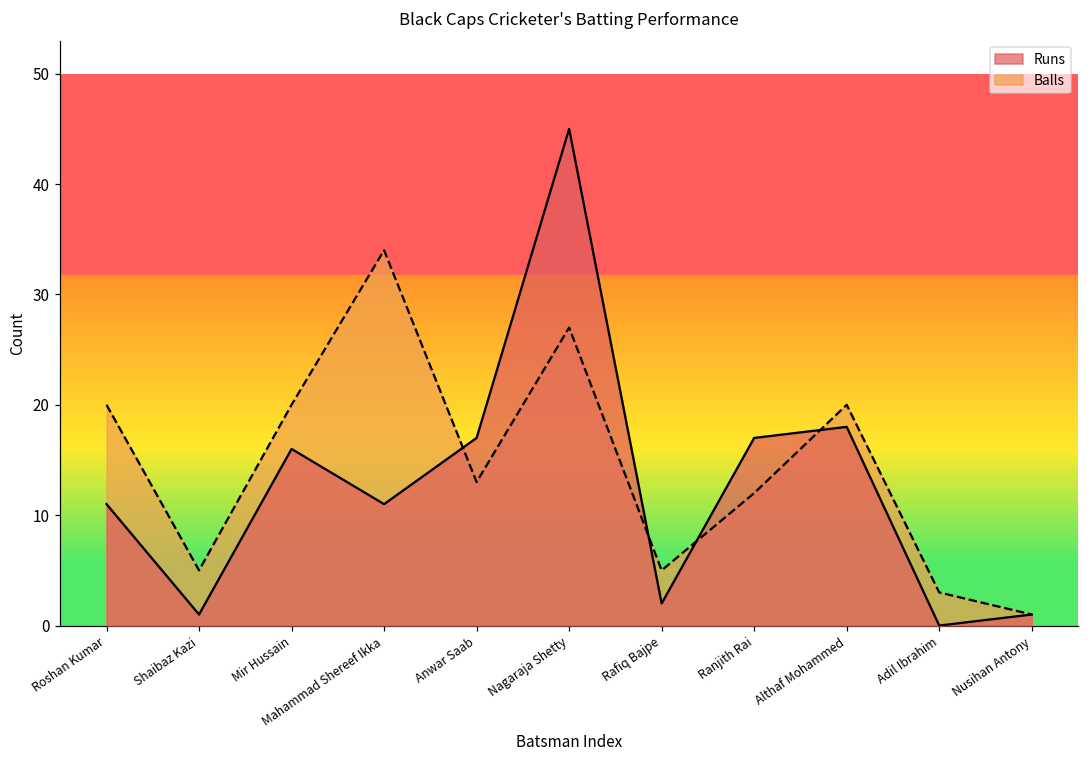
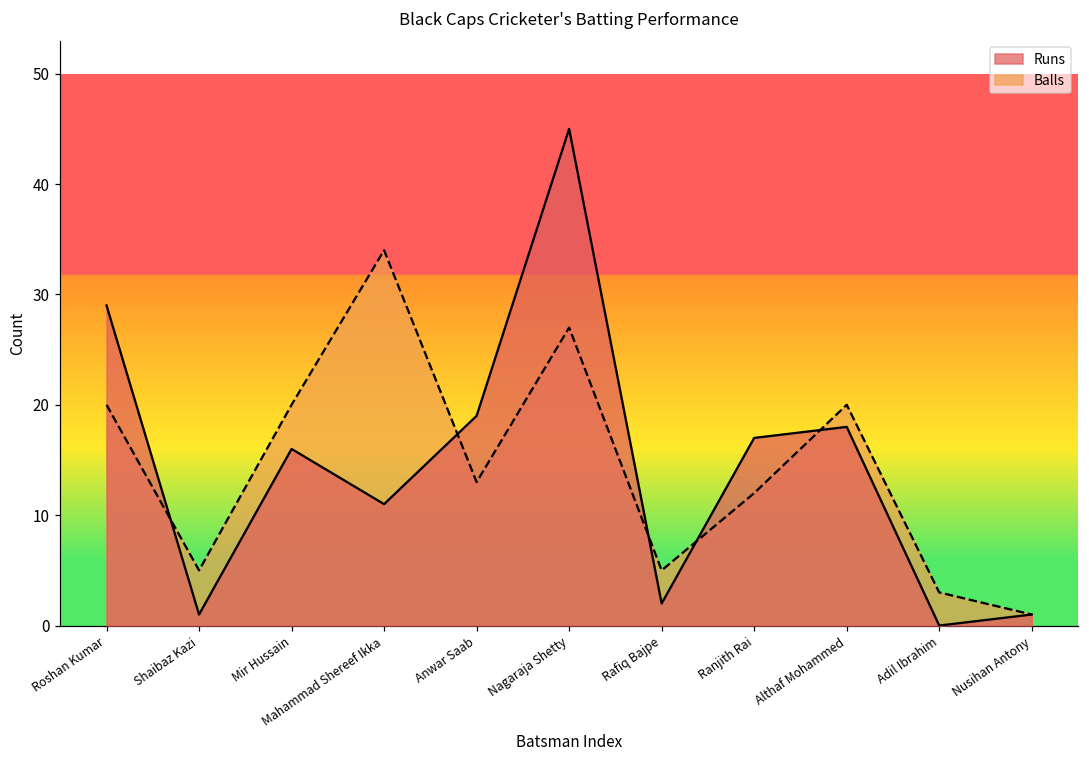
Runs, Roshan Kumar: 11 -> 29
Runs, Anwar Saab: 17 -> 19
